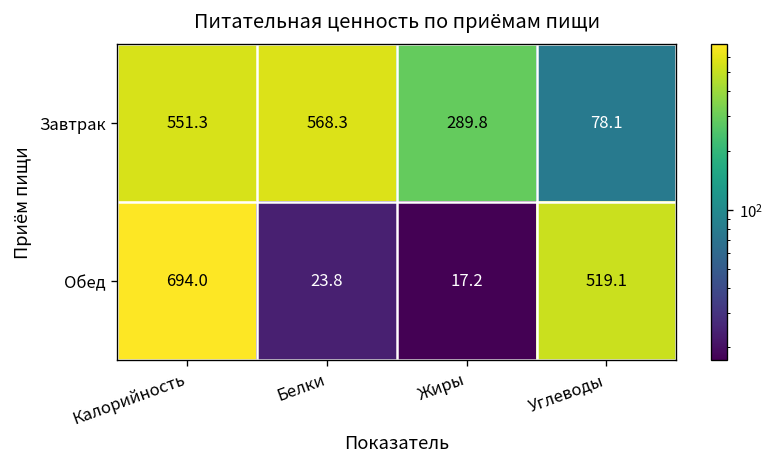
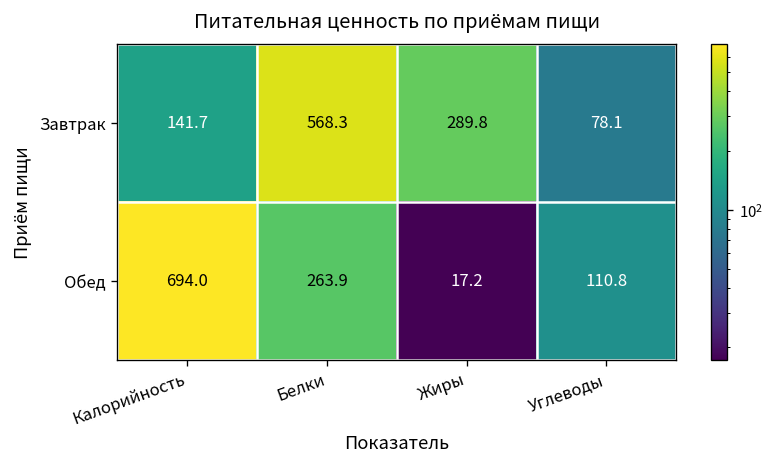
Завтрак, Калорийность: 551.3 -> 141.7
Обед, Белки: 23.8 -> 263.9
Обед, Углеводы: 519.1 -> 110.8
